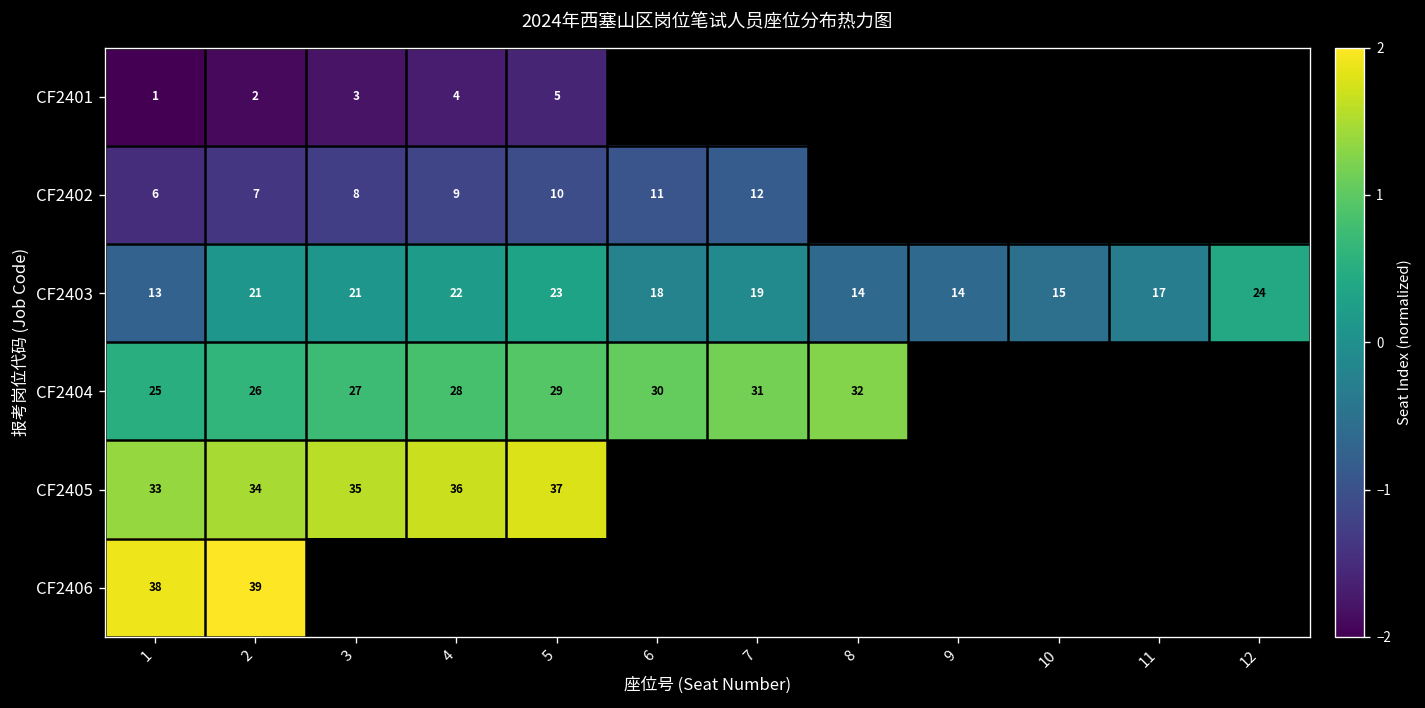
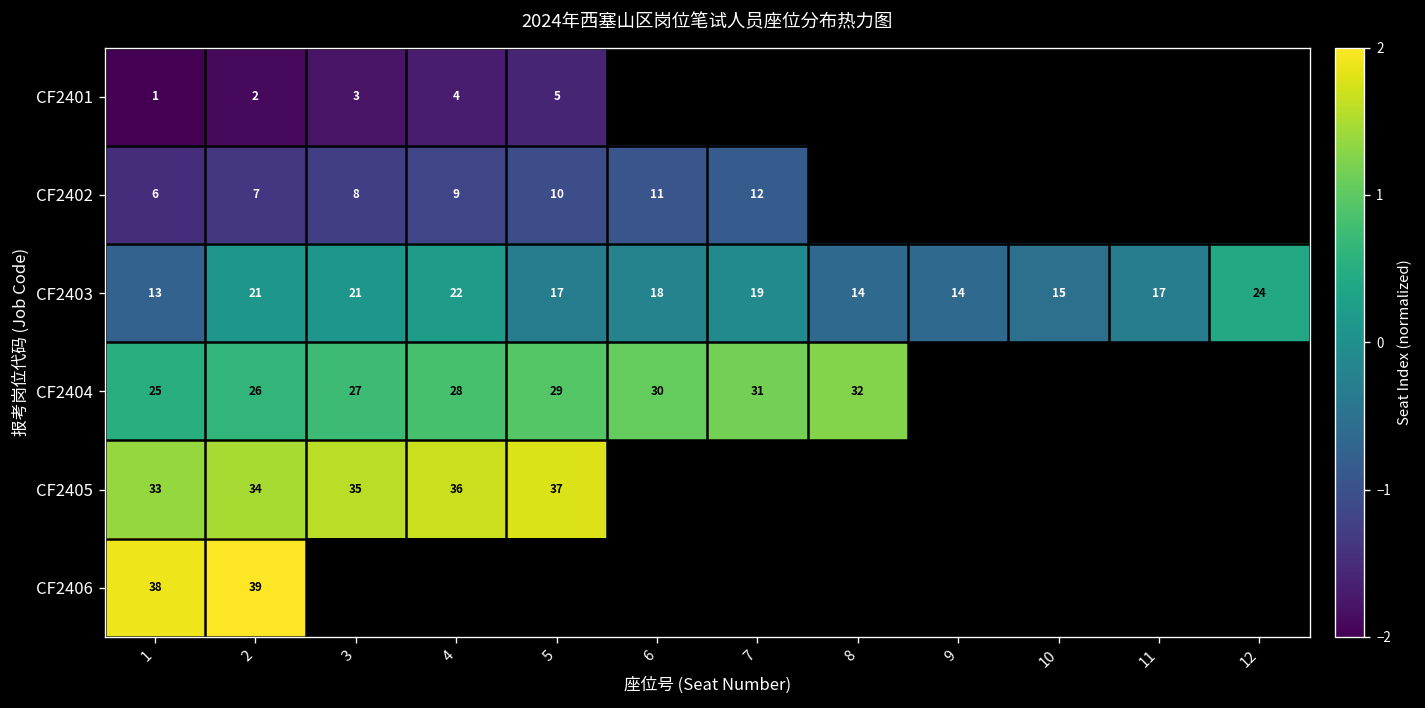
CF2403, 5: 23 -> 17
